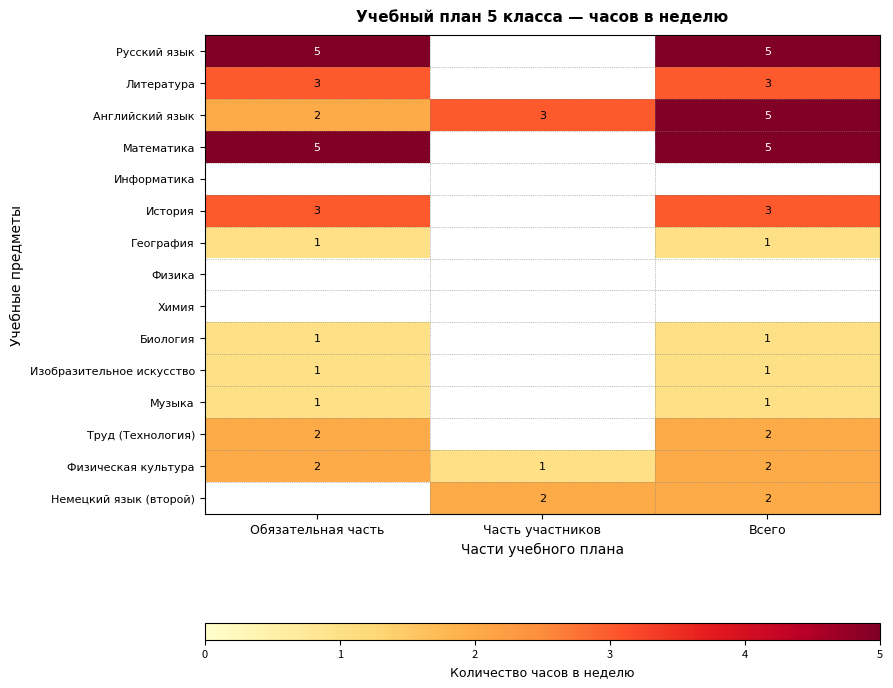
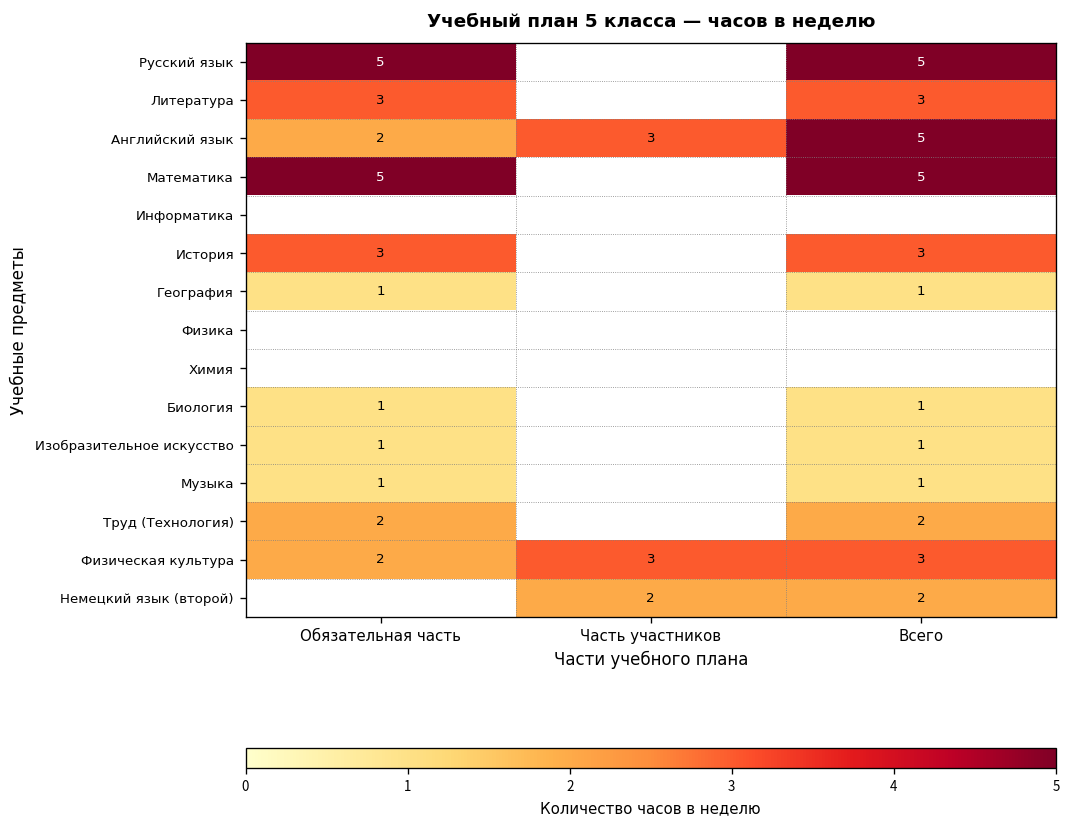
Физическая культура, Часть участников: 1 -> 3
Физическая культура, Всего: 2 -> 3
